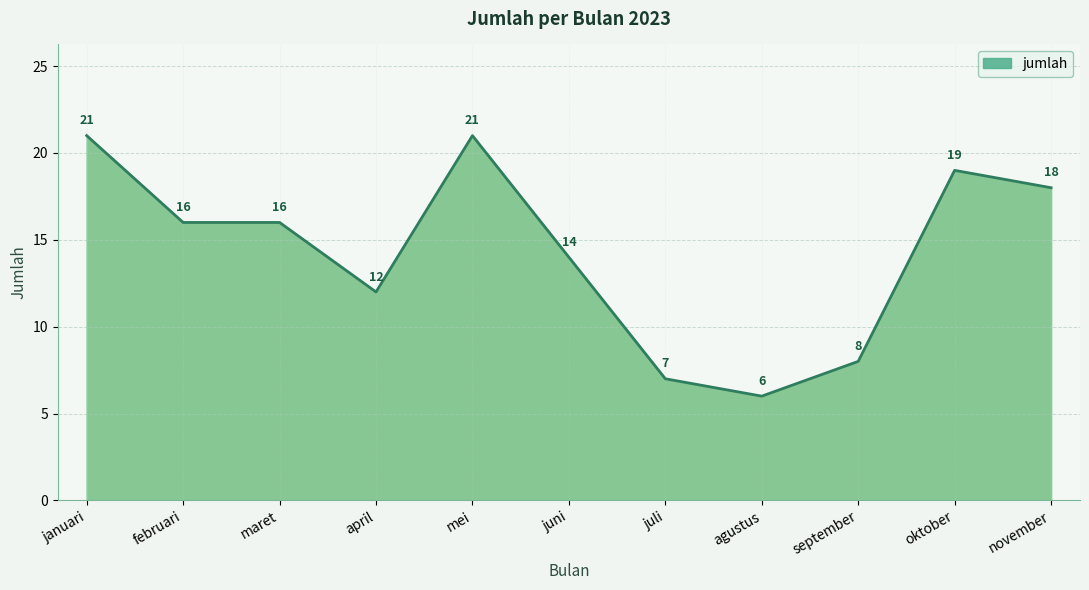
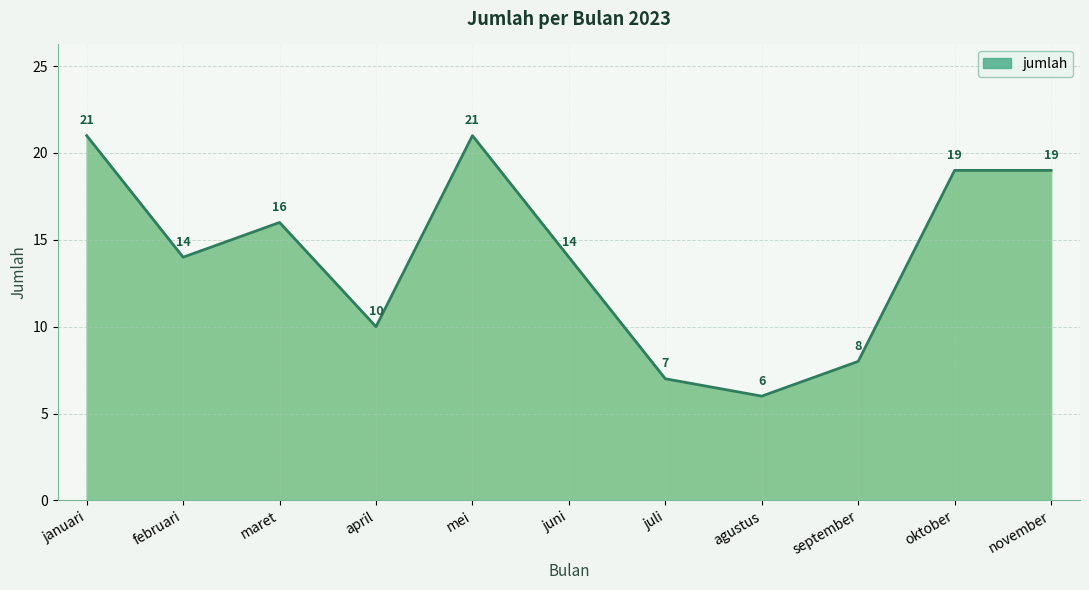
februari: 16 -> 14
april: 12 -> 10
november: 18 -> 19
